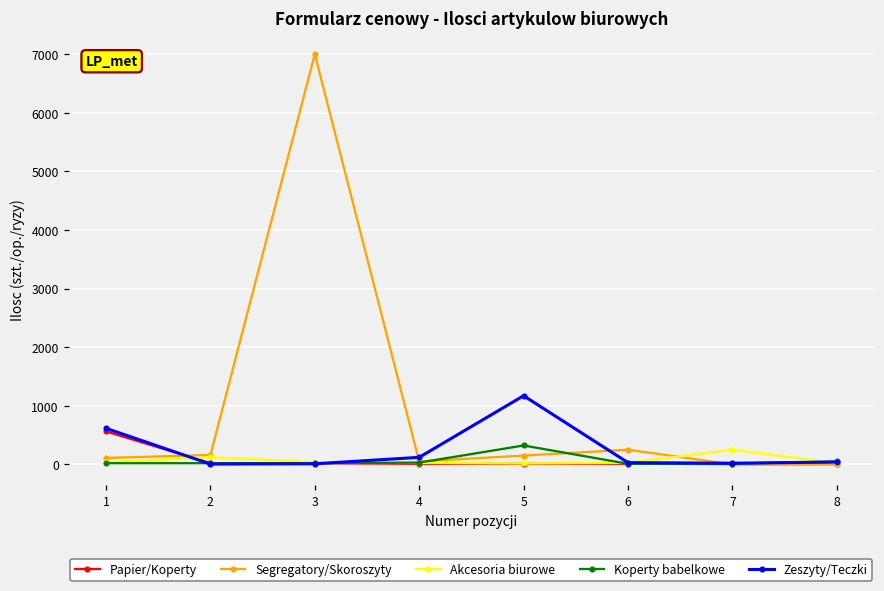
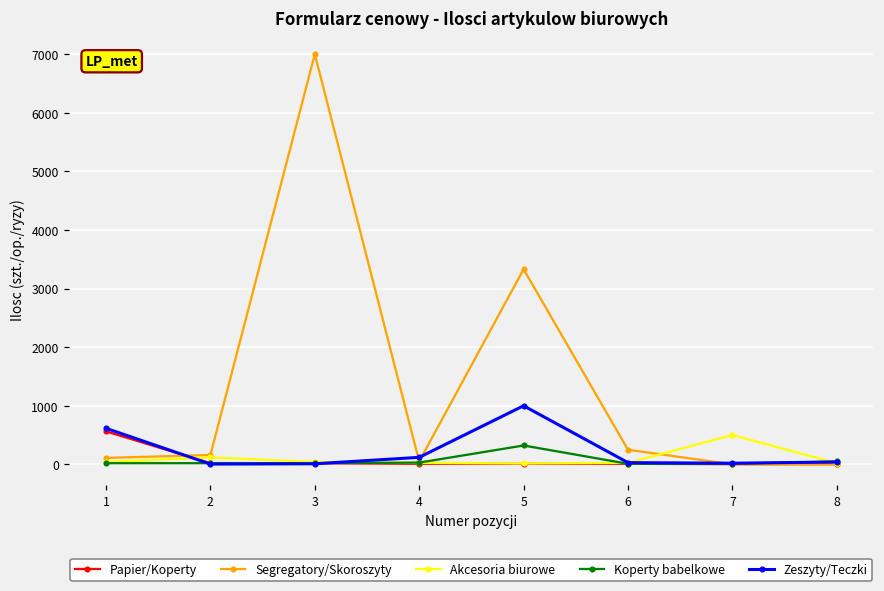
Segregatory/Skoroszyty, 5: 200 -> 3300
Zeszyty/Teczki, 5: 1200 -> 1000
Akcesoria biurowe, 7: 300 -> 500
